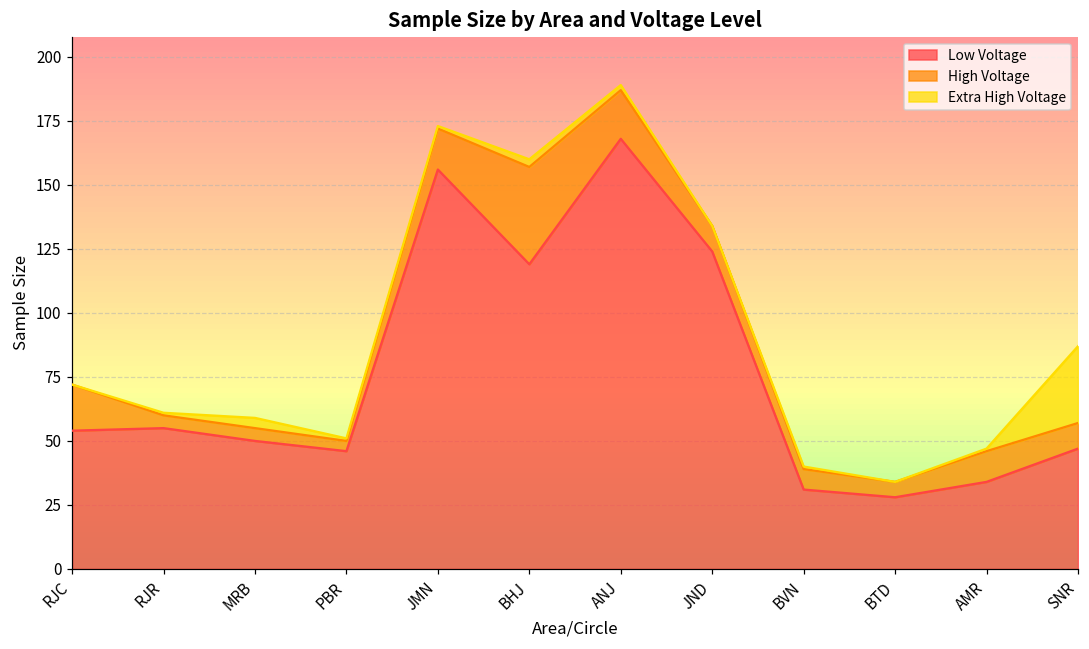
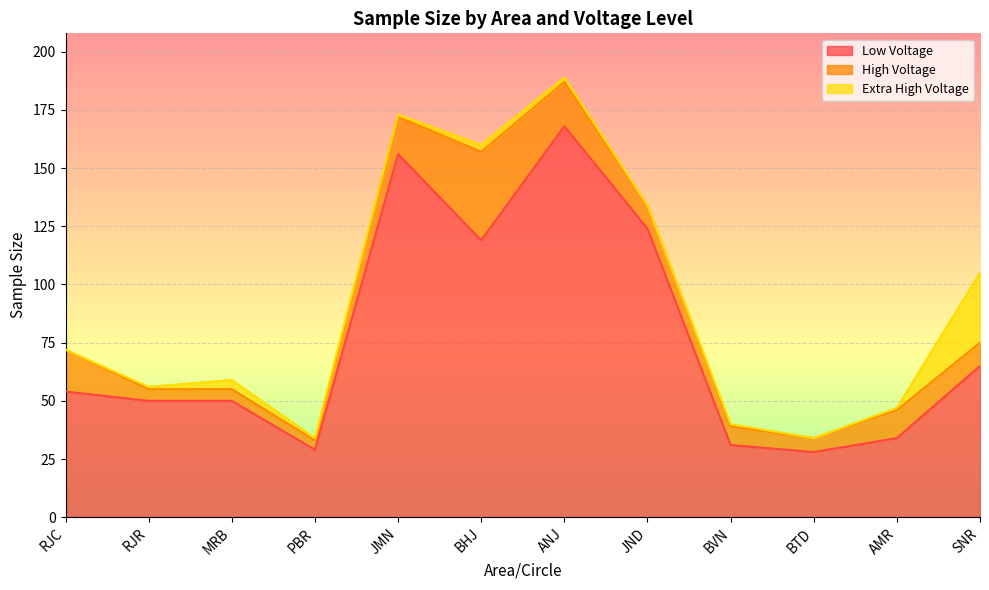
Low Voltage, RJR: 55 -> 50
Low Voltage, PBR: 46 -> 29
Low Voltage, SNR: 47 -> 65
